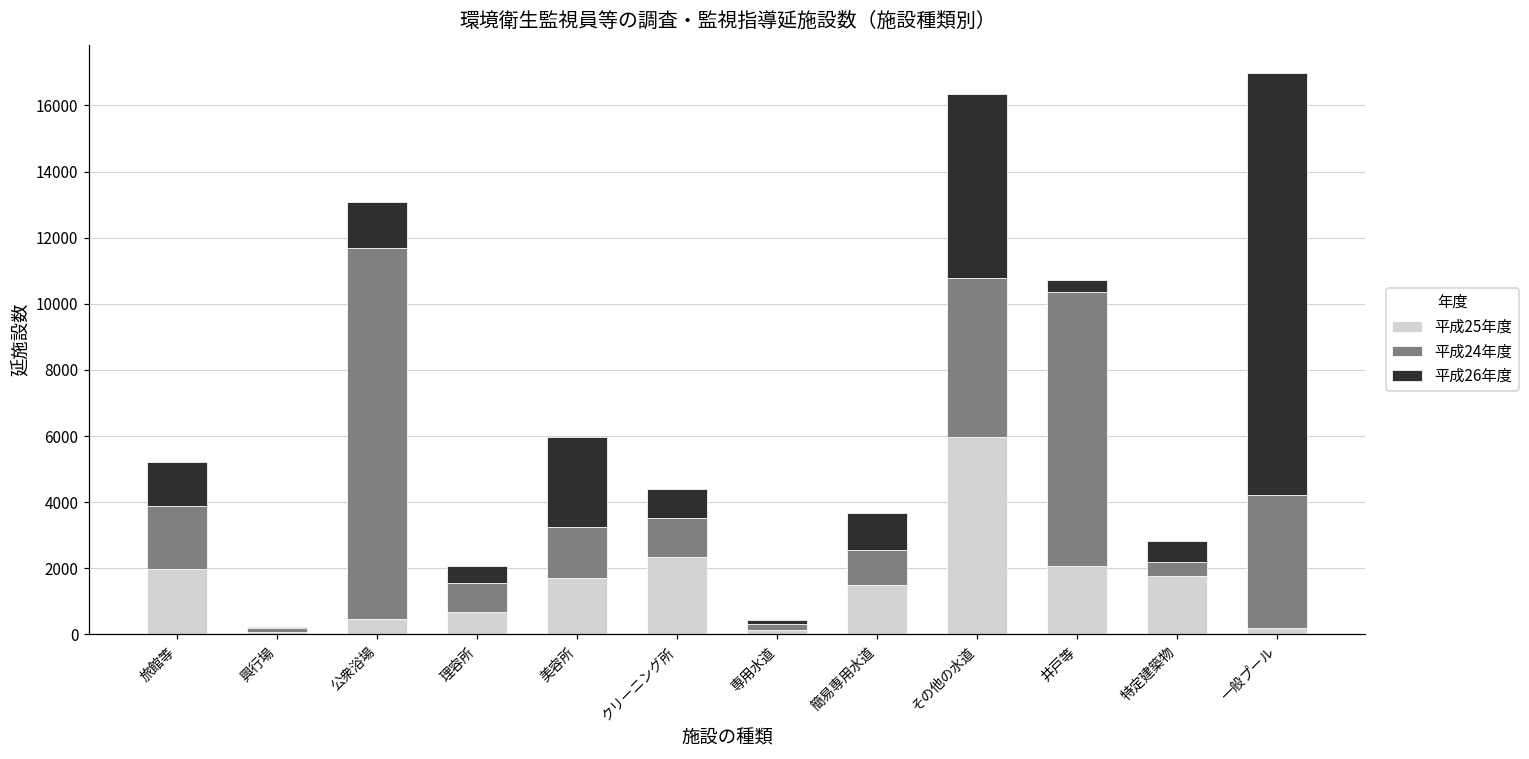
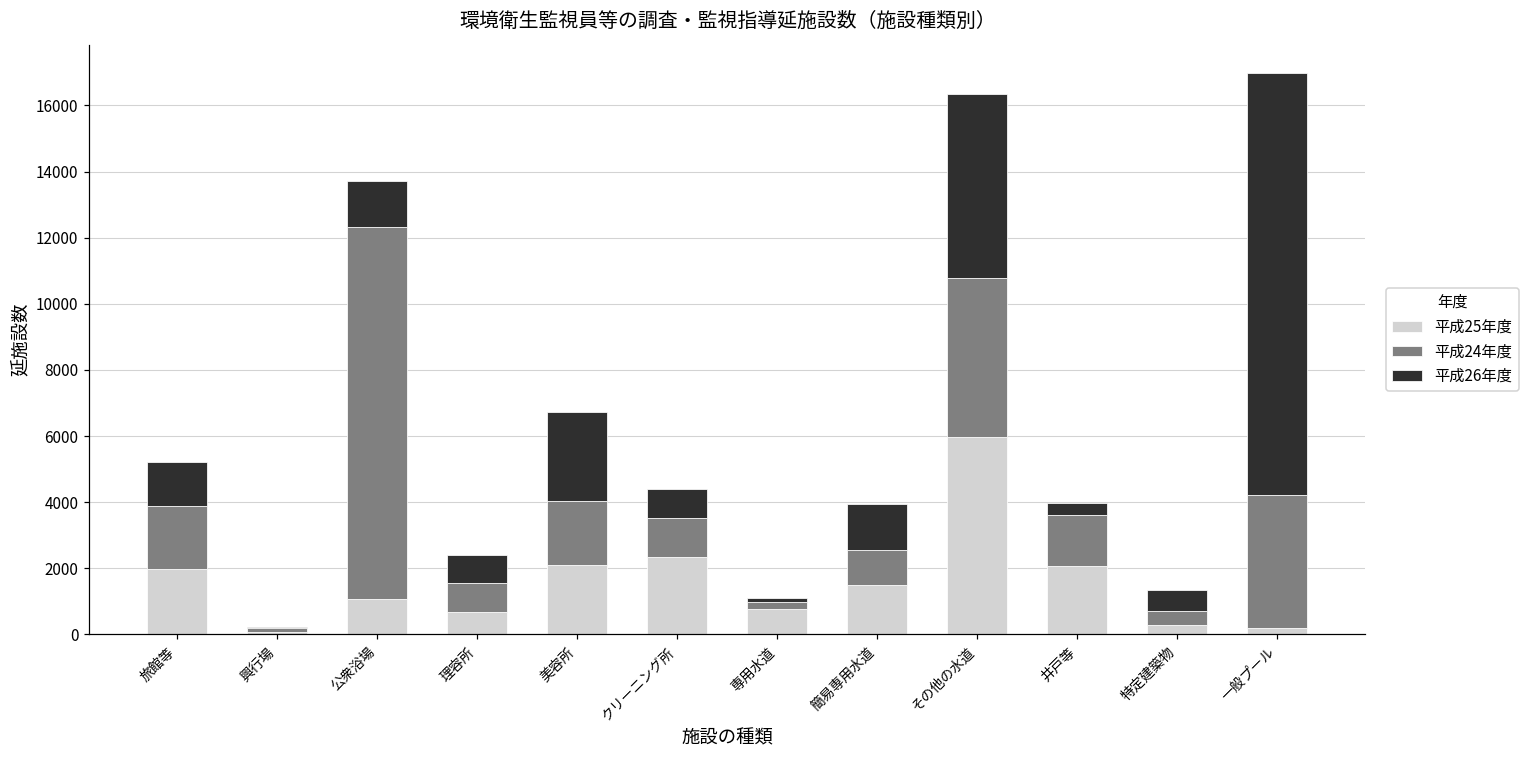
平成25年度, 公衆浴場: 500 -> 1100
平成26年度, 理容所: 500 -> 900
平成25年度, 美容所: 1700 -> 2100
平成24年度, 美容所: 1600 -> 1900
平成25年度, 専用水道: 100 -> 800
平成26年度, 簡易専用水道: 1100 -> 1400
平成24年度, 井戸等: 8300 -> 1500
平成25年度, 特定建築物: 1800 -> 300
